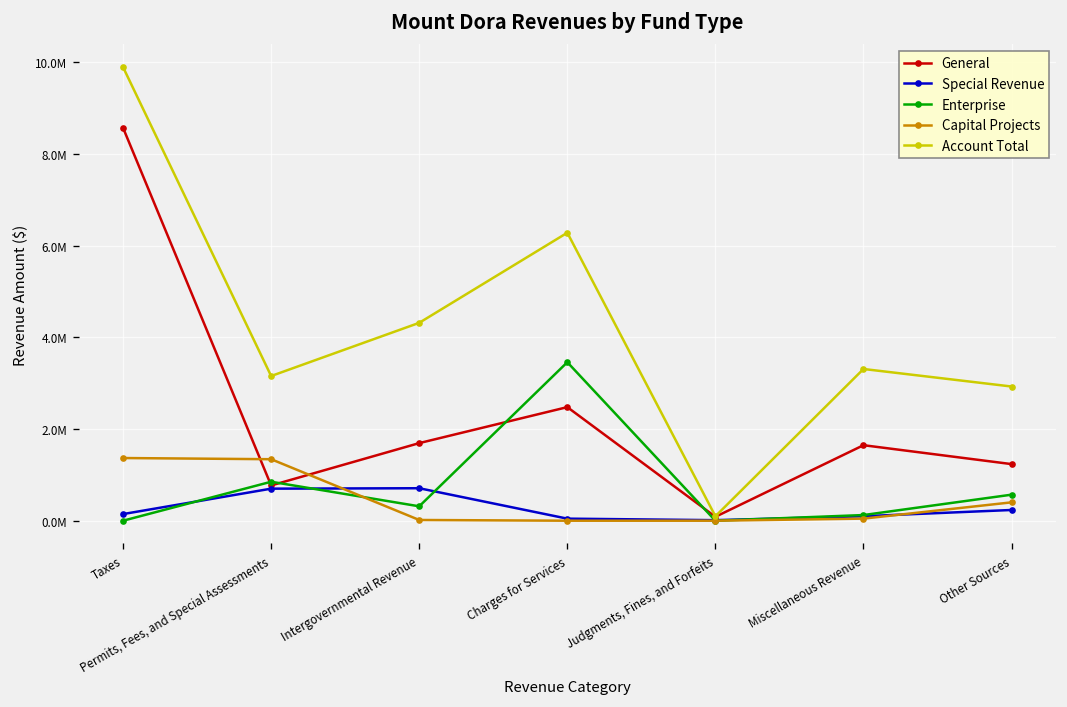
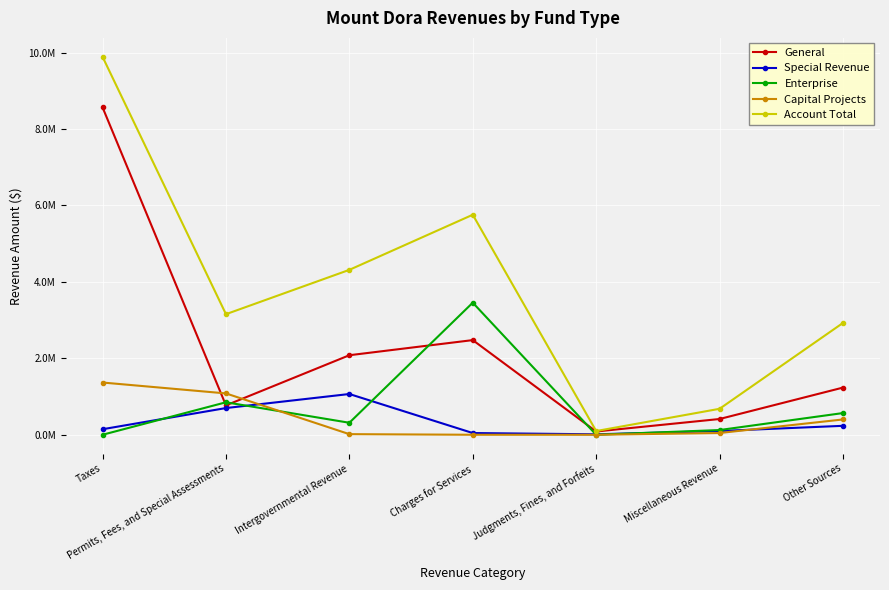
Capital Projects, Permits, Fees, and Special Assessments: 1300000 -> 1100000
General, Intergovernmental Revenue: 1700000 -> 2100000
Special Revenue, Intergovernmental Revenue: 700000 -> 1100000
Account Total, Charges for Services: 6300000 -> 5800000
General, Miscellaneous Revenue: 1600000 -> 400000
Account Total, Miscellaneous Revenue: 3300000 -> 700000
